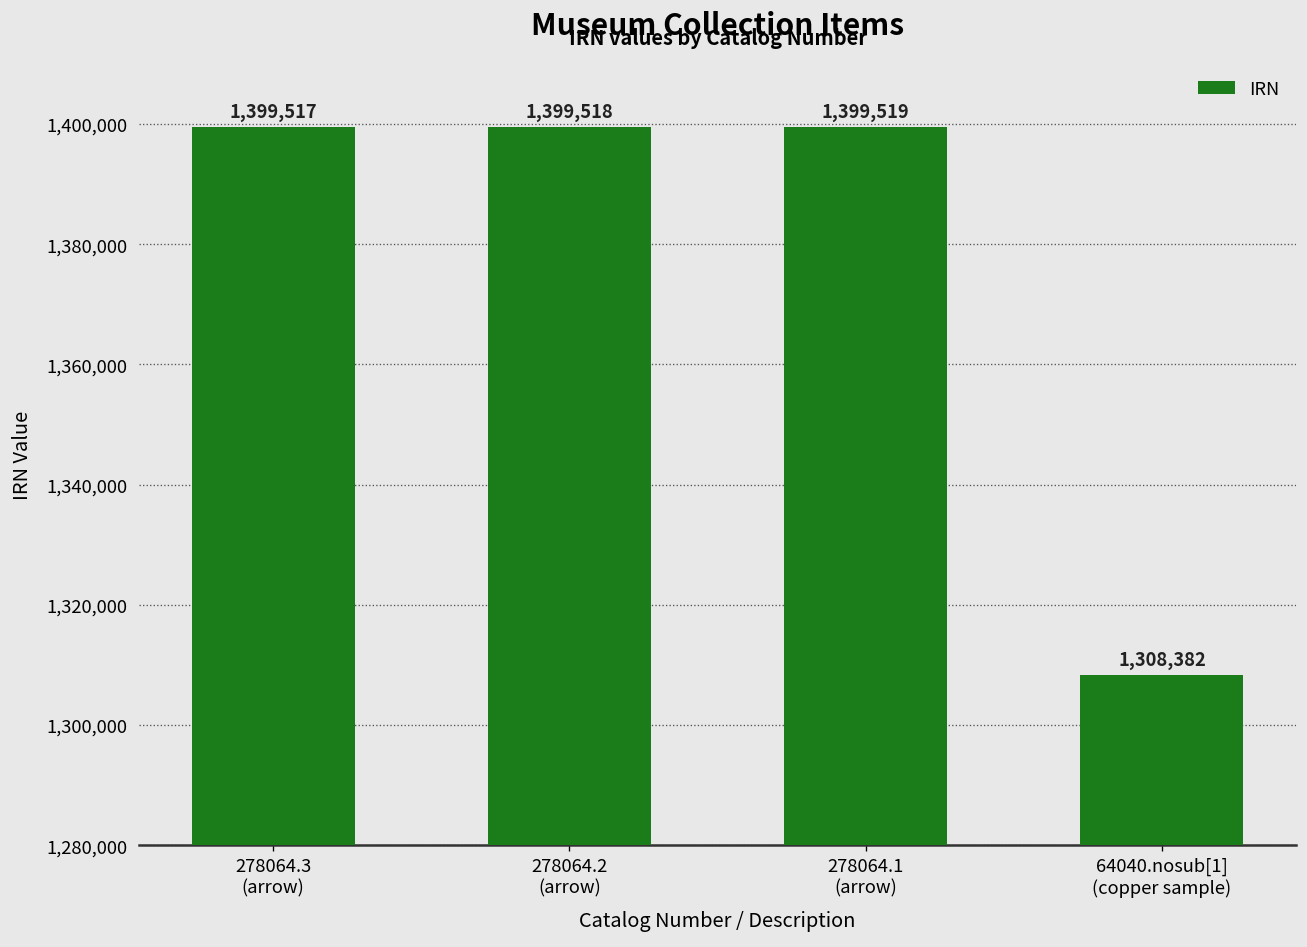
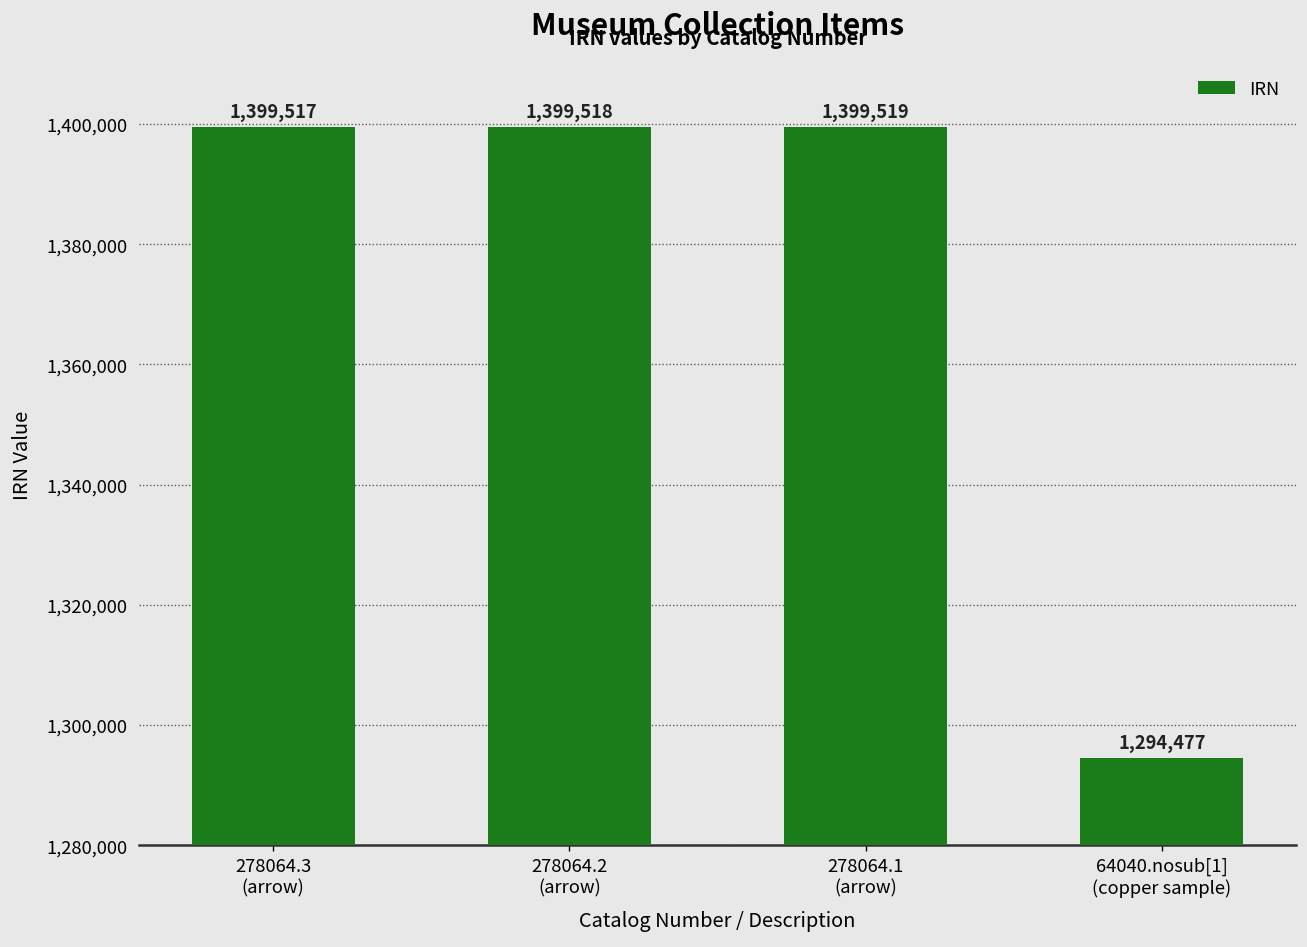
64040.nosub[1] (copper sample): 1,308,382 -> 1,294,477
